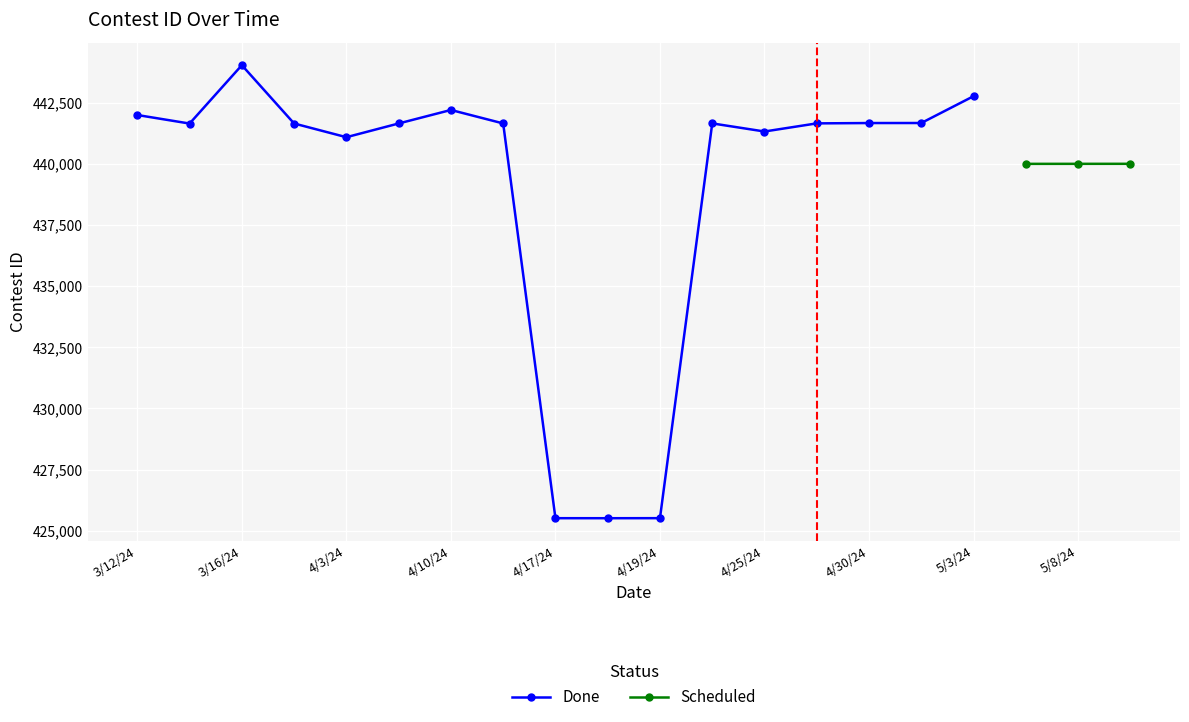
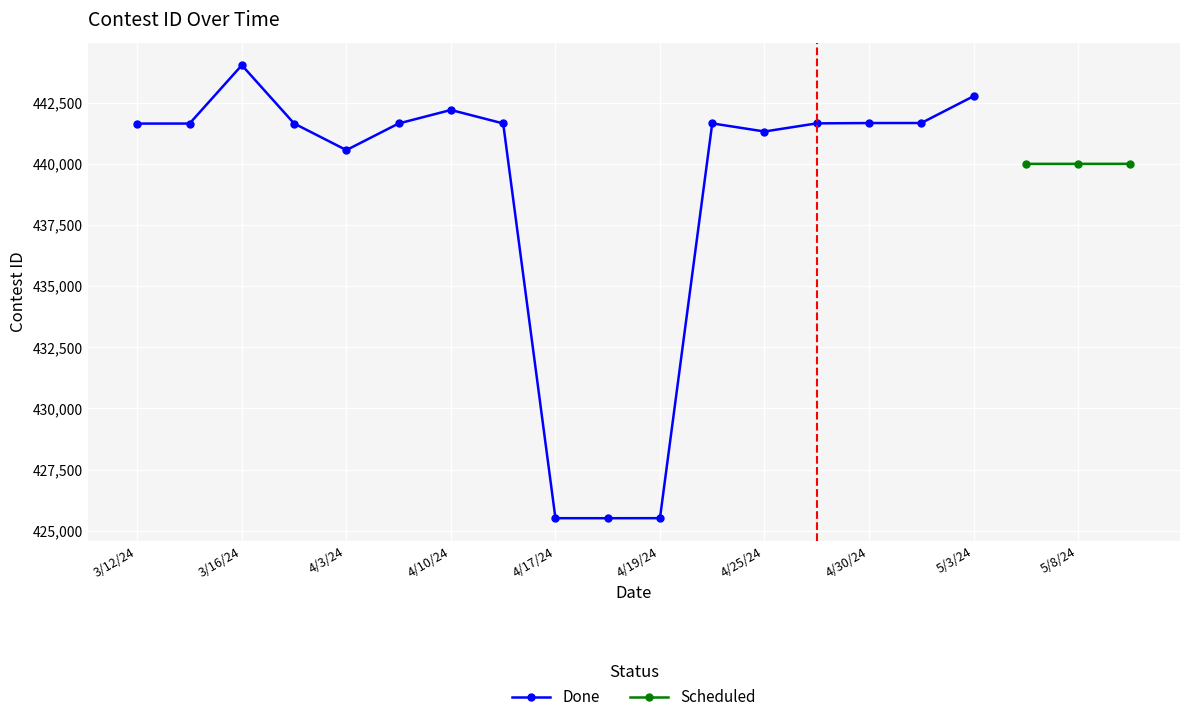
Done, 3/12/24: 442,000 -> 441,600
Done, 4/3/24: 441,100 -> 440,600
